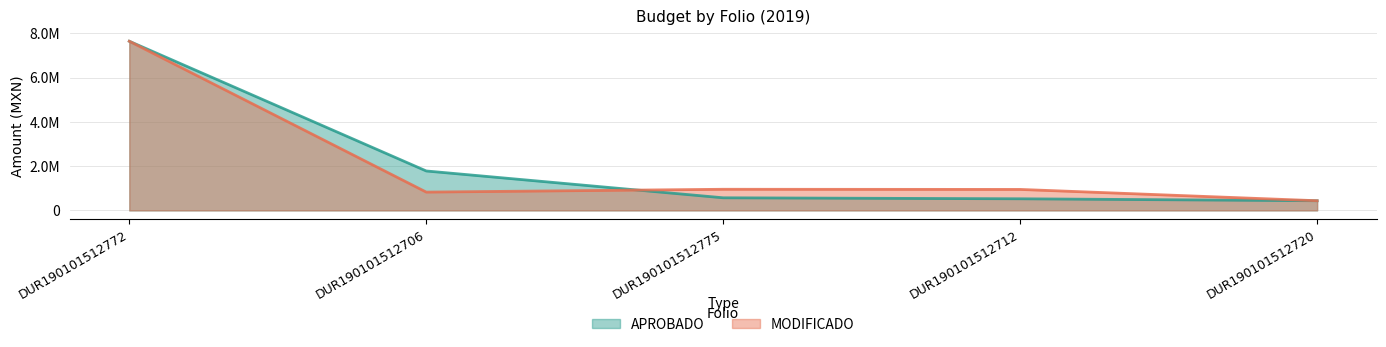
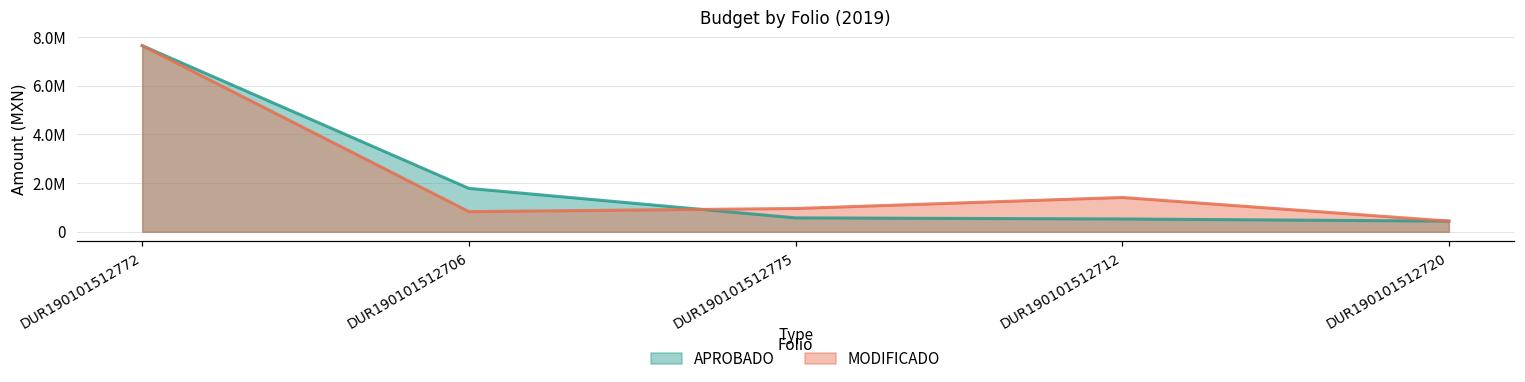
MODIFICADO, DUR190101512712: 900000 -> 1400000
